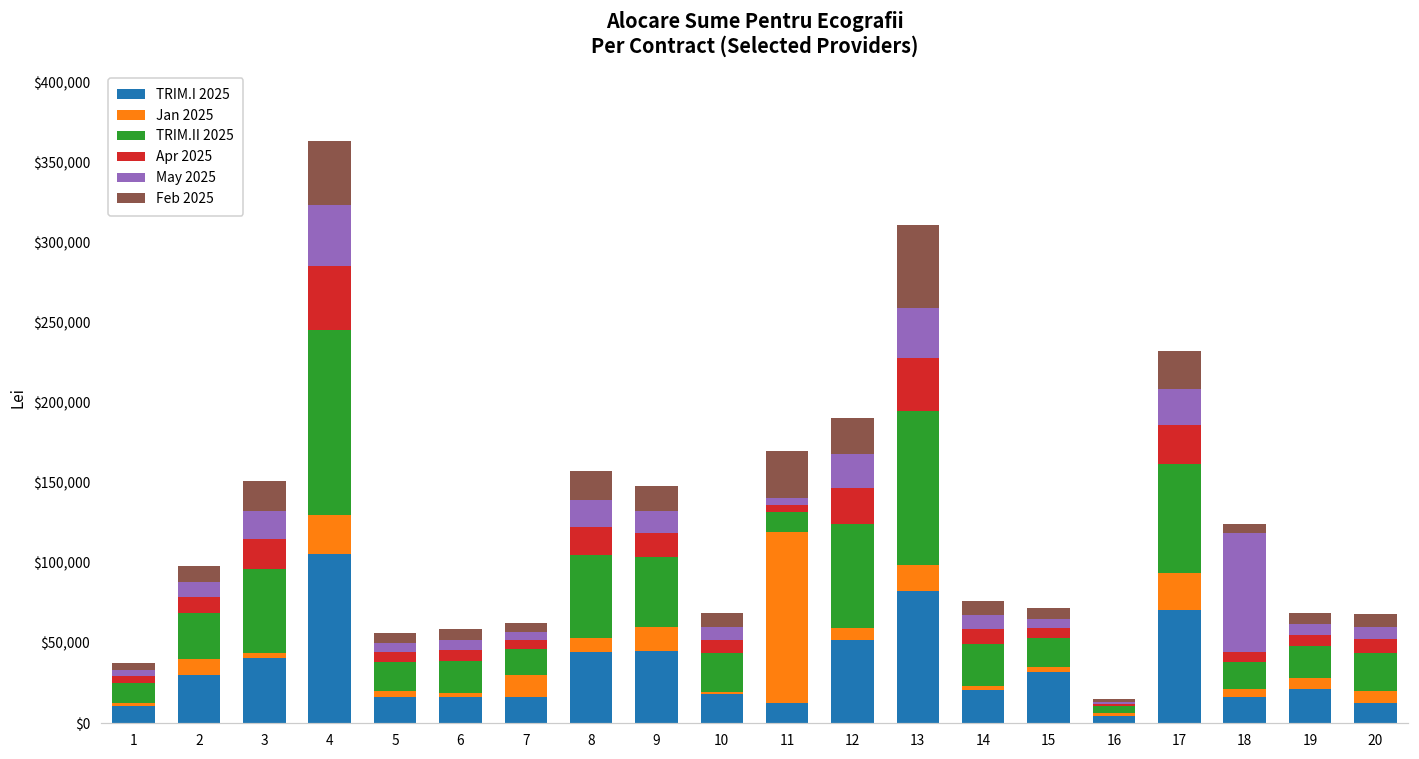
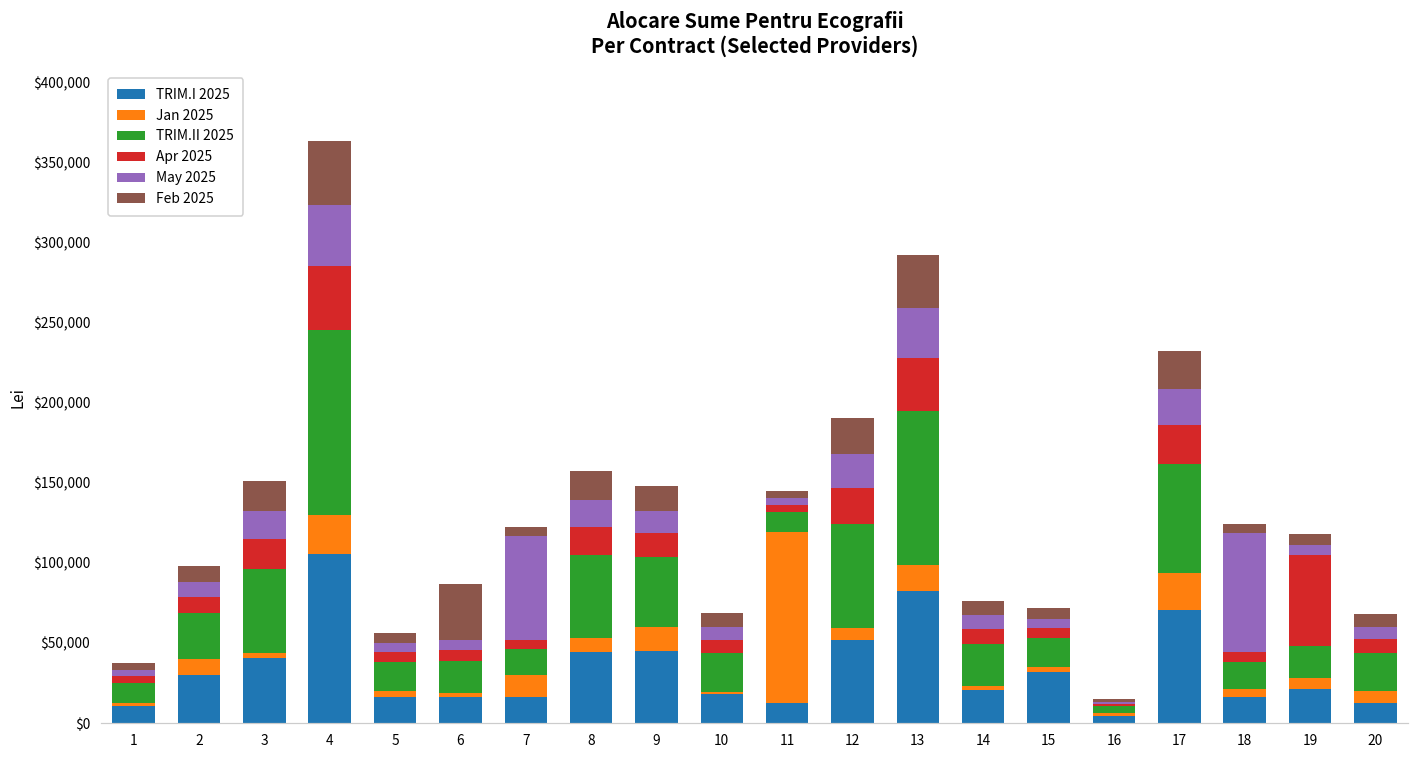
Feb 2025, 6: $7,000 -> $35,000
May 2025, 7: $5,000 -> $65,000
Feb 2025, 11: $29,000 -> $4,000
Feb 2025, 13: $52,000 -> $33,000
Apr 2025, 19: $7,000 -> $57,000
